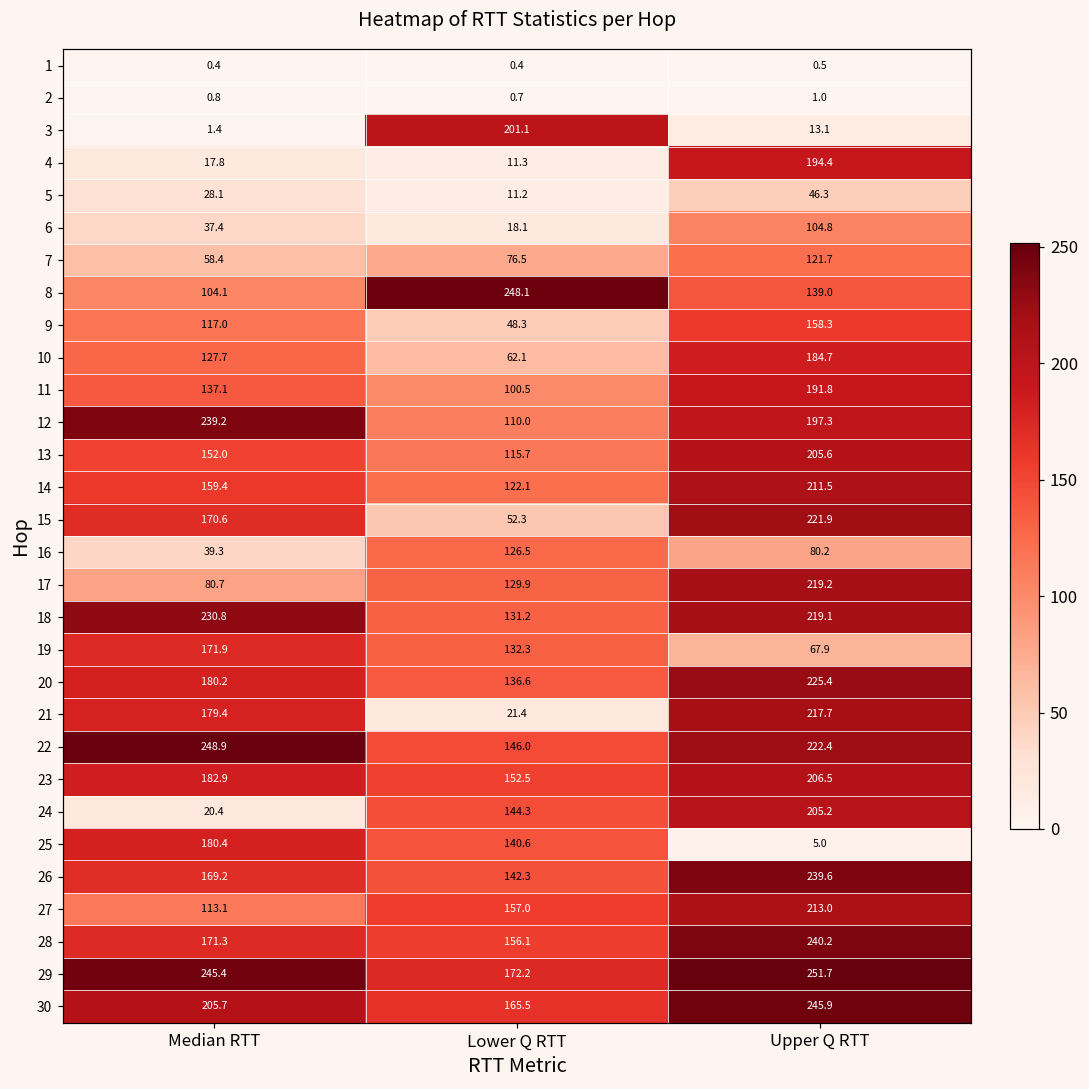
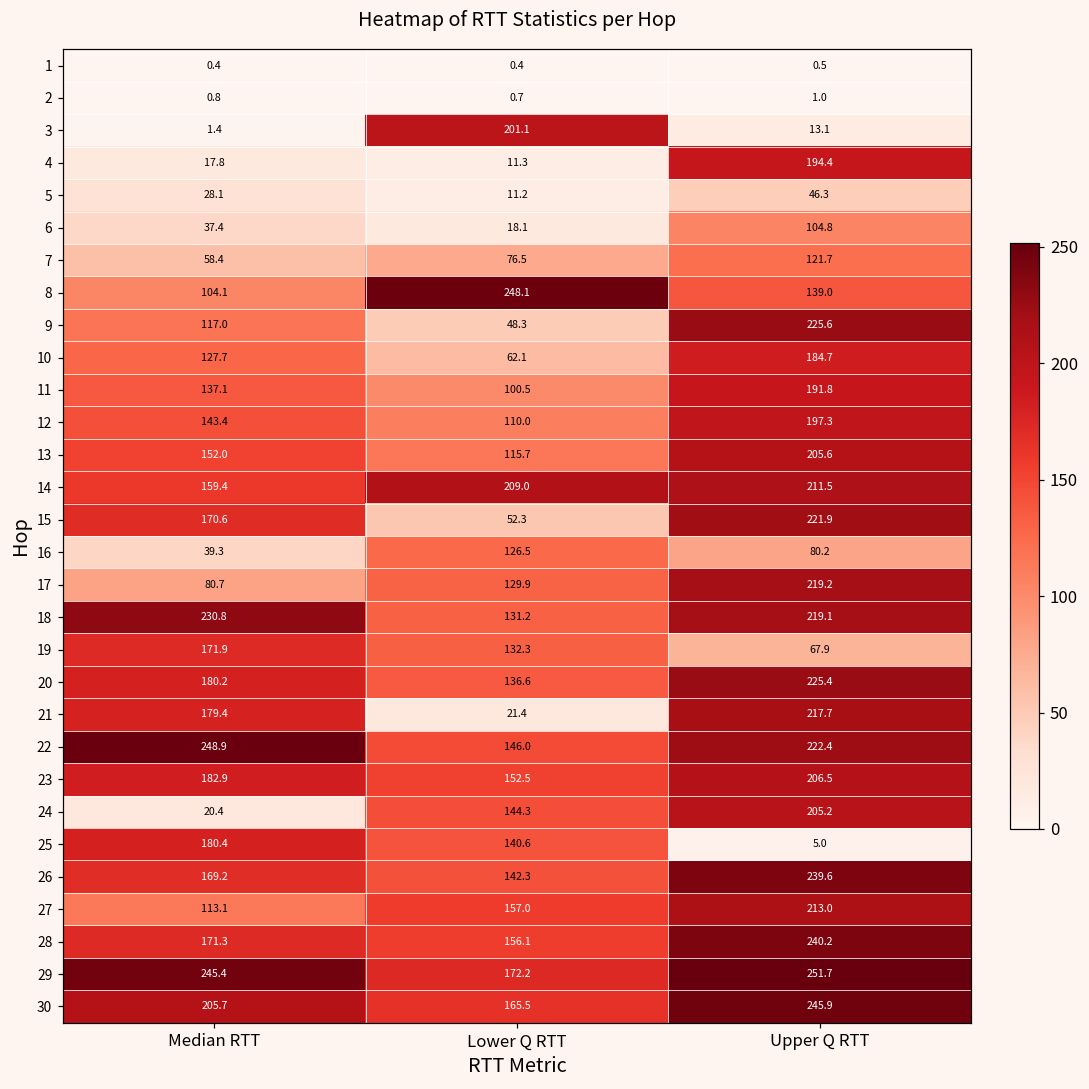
9, Upper Q RTT: 158.3 -> 225.6
12, Median RTT: 239.2 -> 143.4
14, Lower Q RTT: 122.1 -> 209.0
